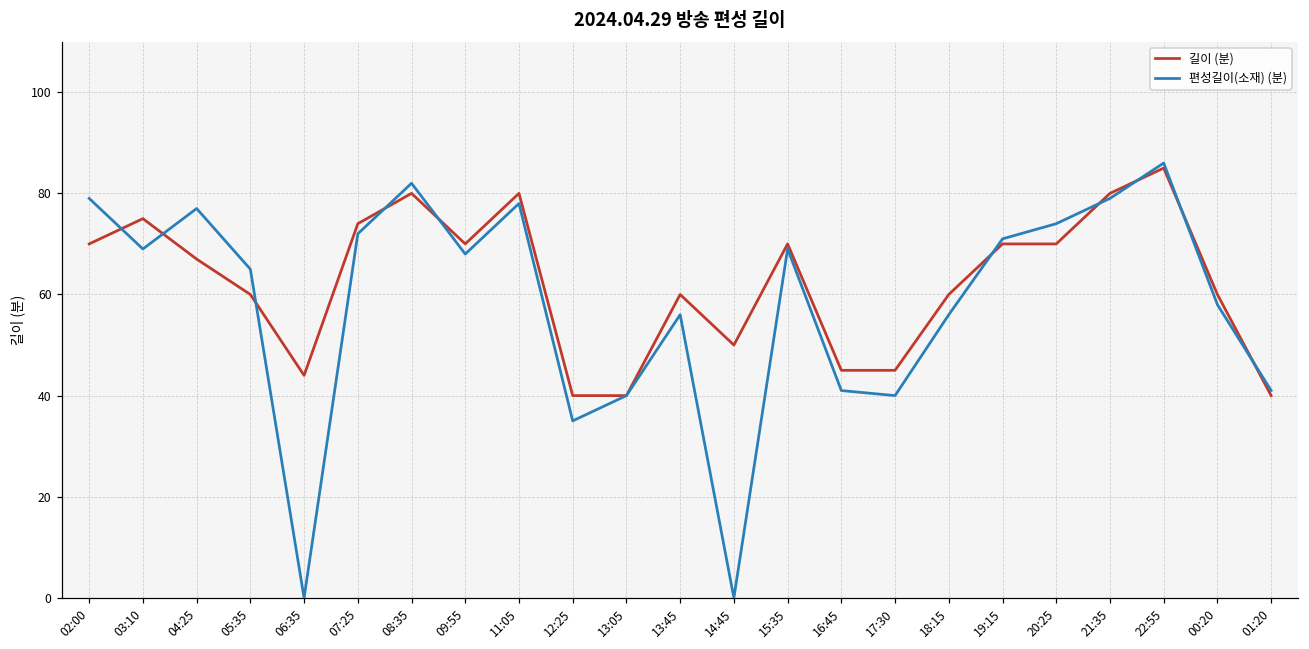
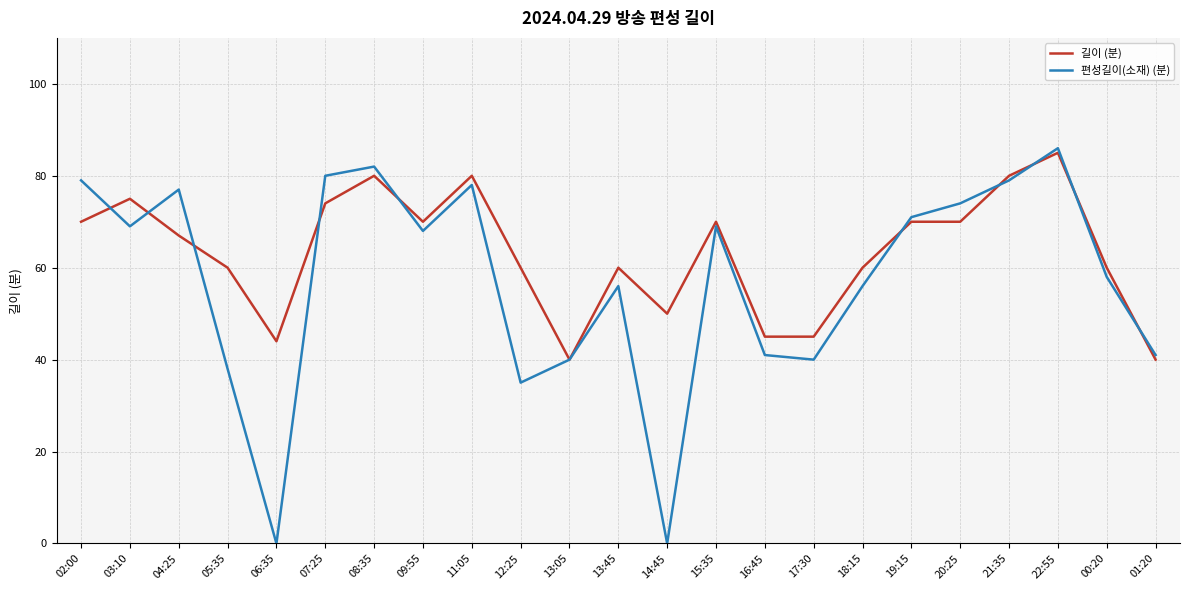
편성길이(소재) (분), 05:35: 65 -> 38
편성길이(소재) (분), 07:25: 72 -> 80
길이 (분), 12:25: 40 -> 60
